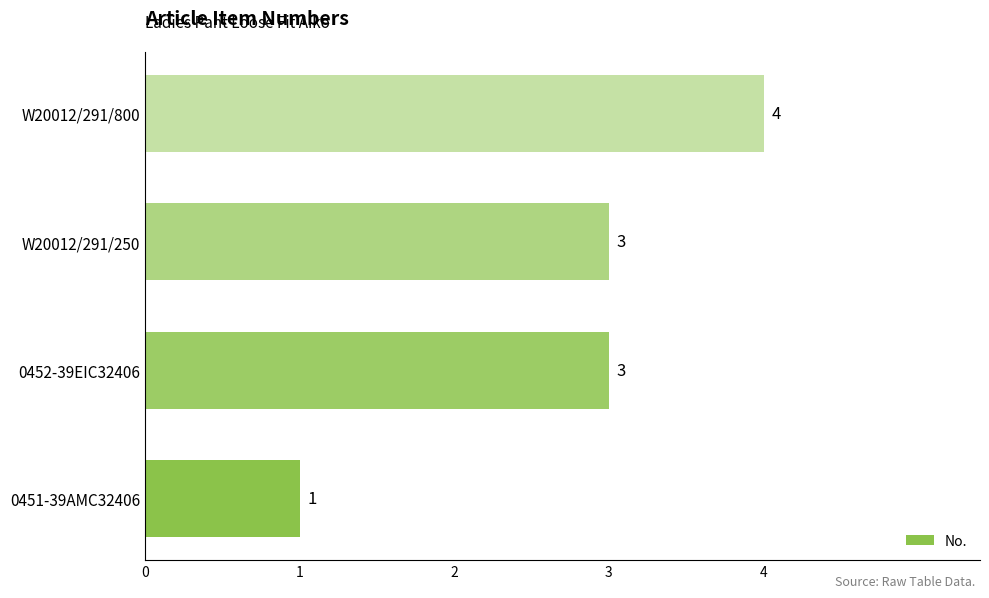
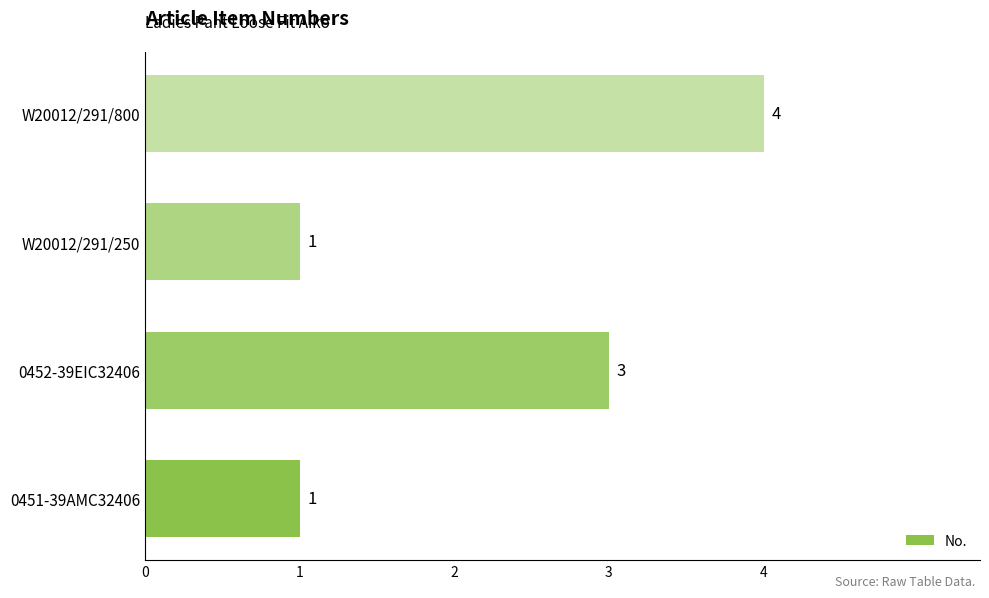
W20012/291/250: 3 -> 1
